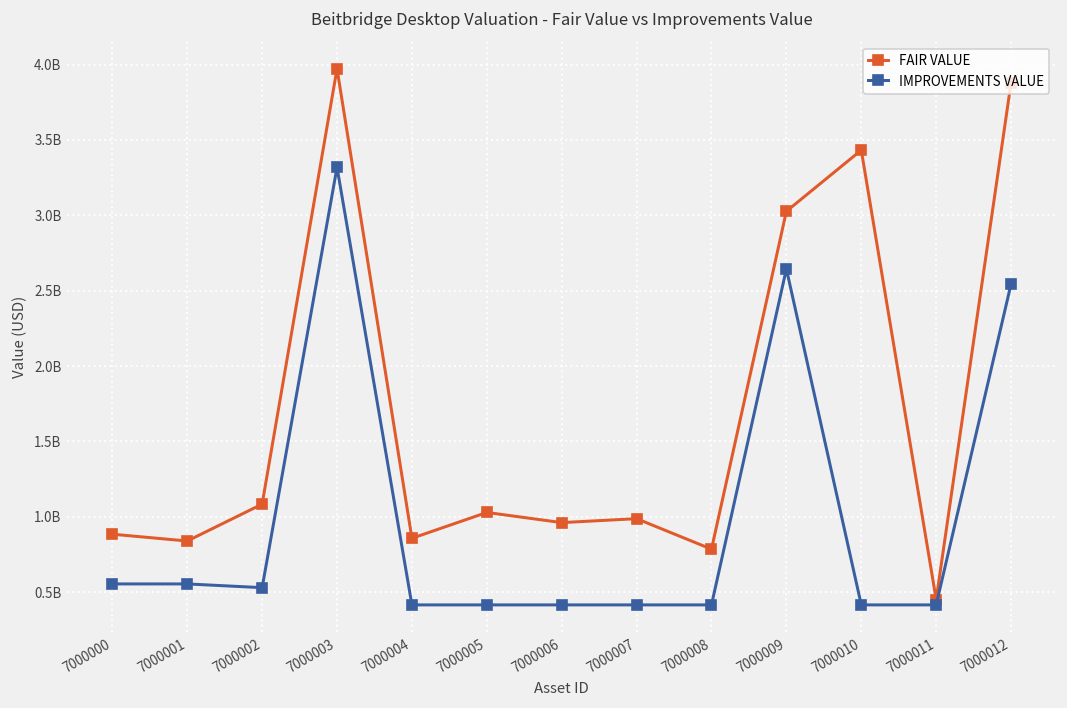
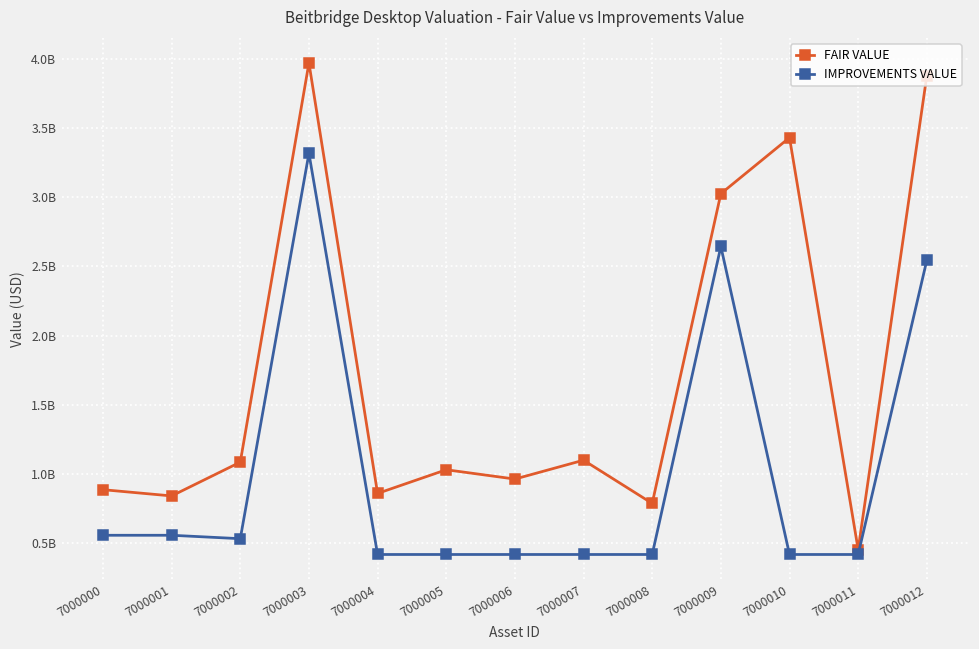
FAIR VALUE, 7000007: 990000000 -> 1100000000
